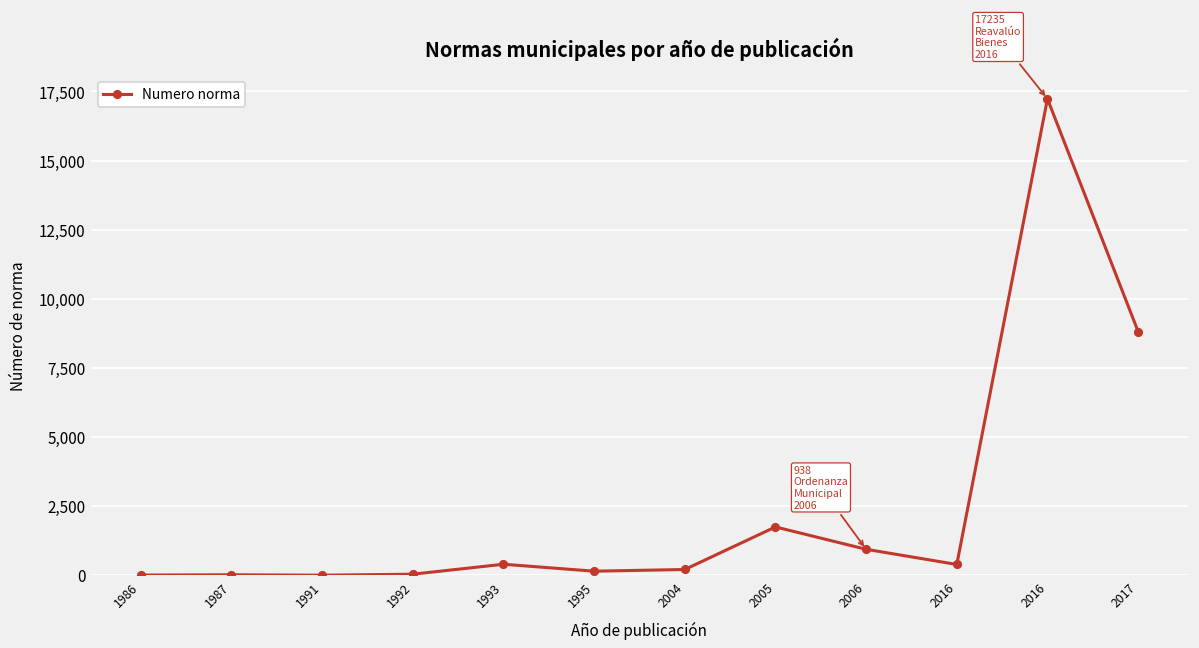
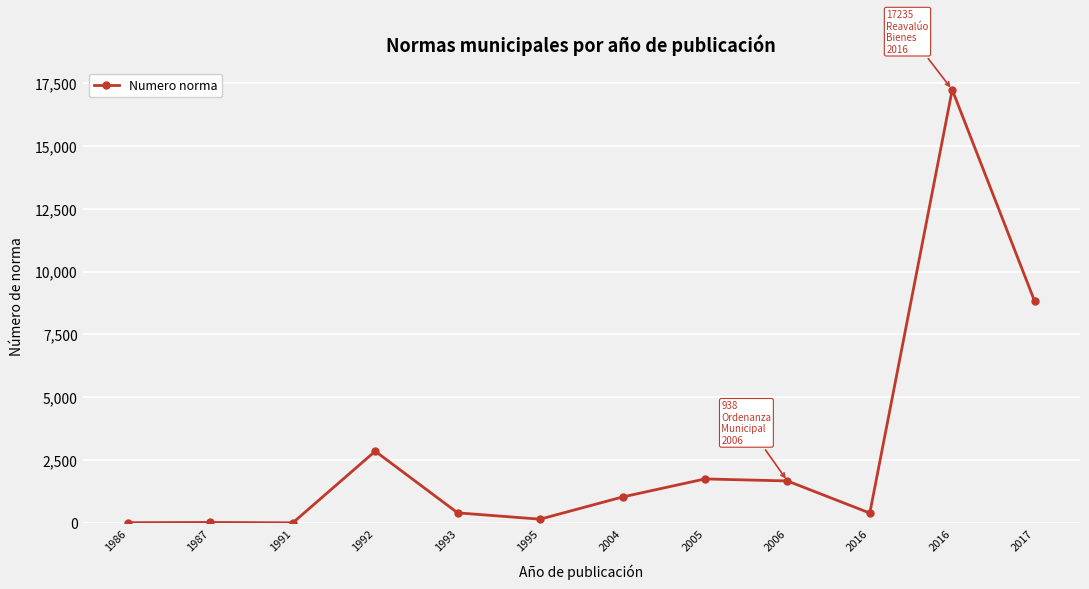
1992: 0 -> 2,900
2004: 200 -> 1,000
2006: 900 -> 1,700
